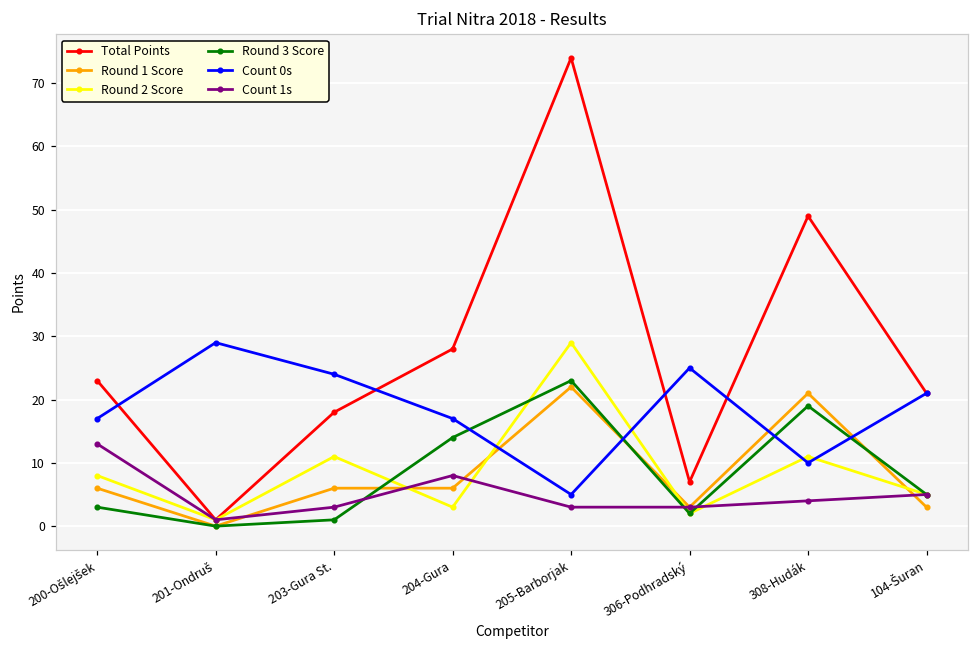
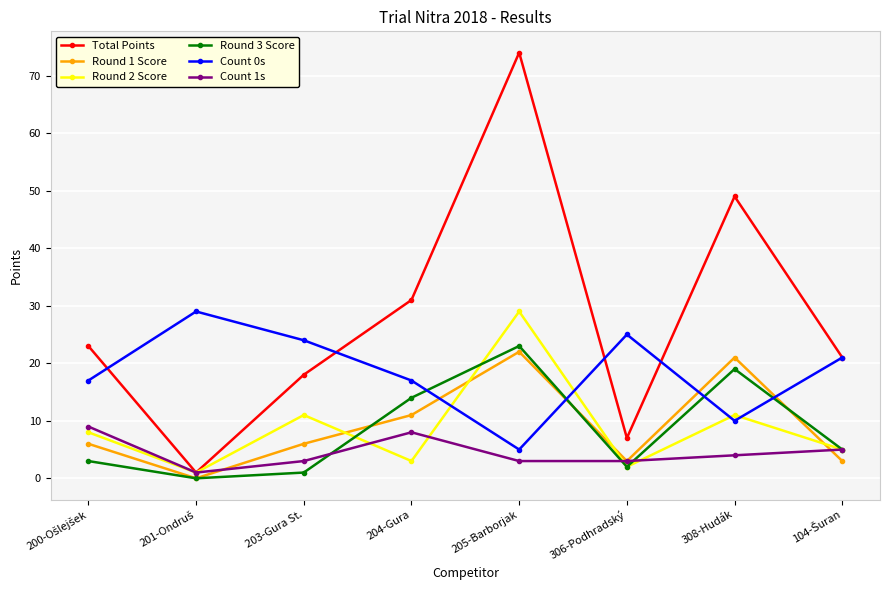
Count 1s, 200-Ošlejšek: 13 -> 9
Total Points, 204-Gura: 28 -> 31
Round 1 Score, 204-Gura: 6 -> 11
